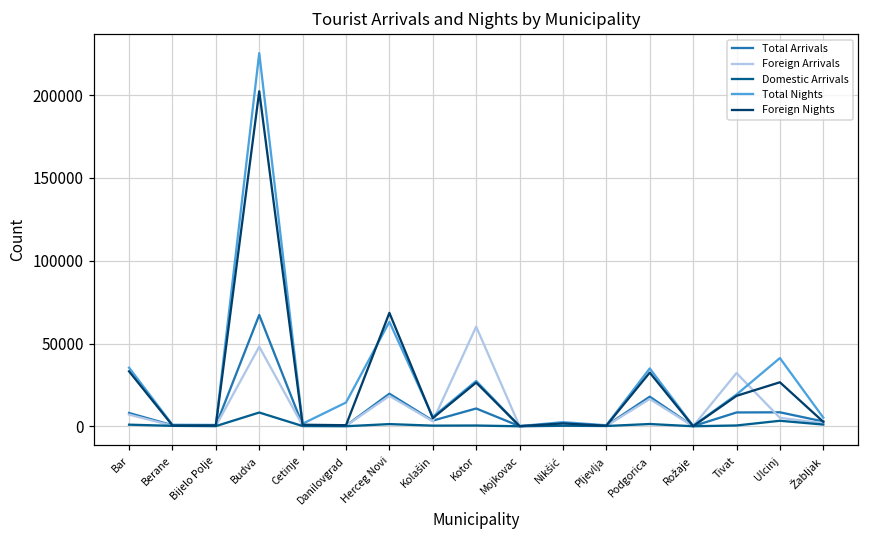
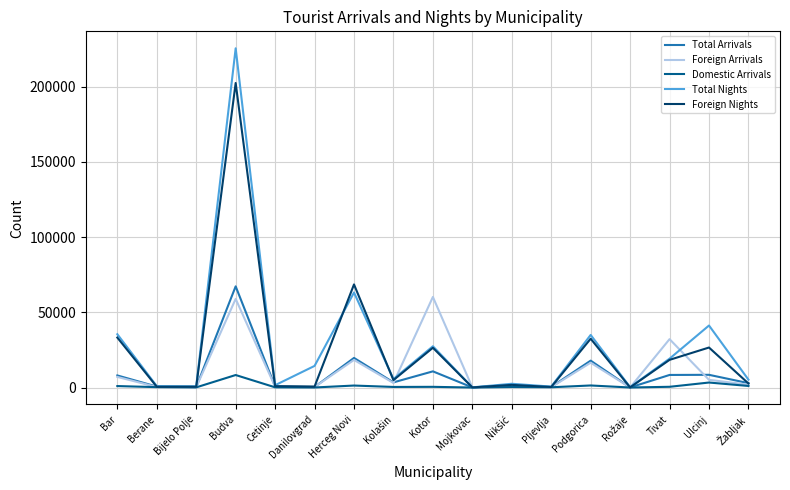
Foreign Arrivals, Budva: 48000 -> 59000
